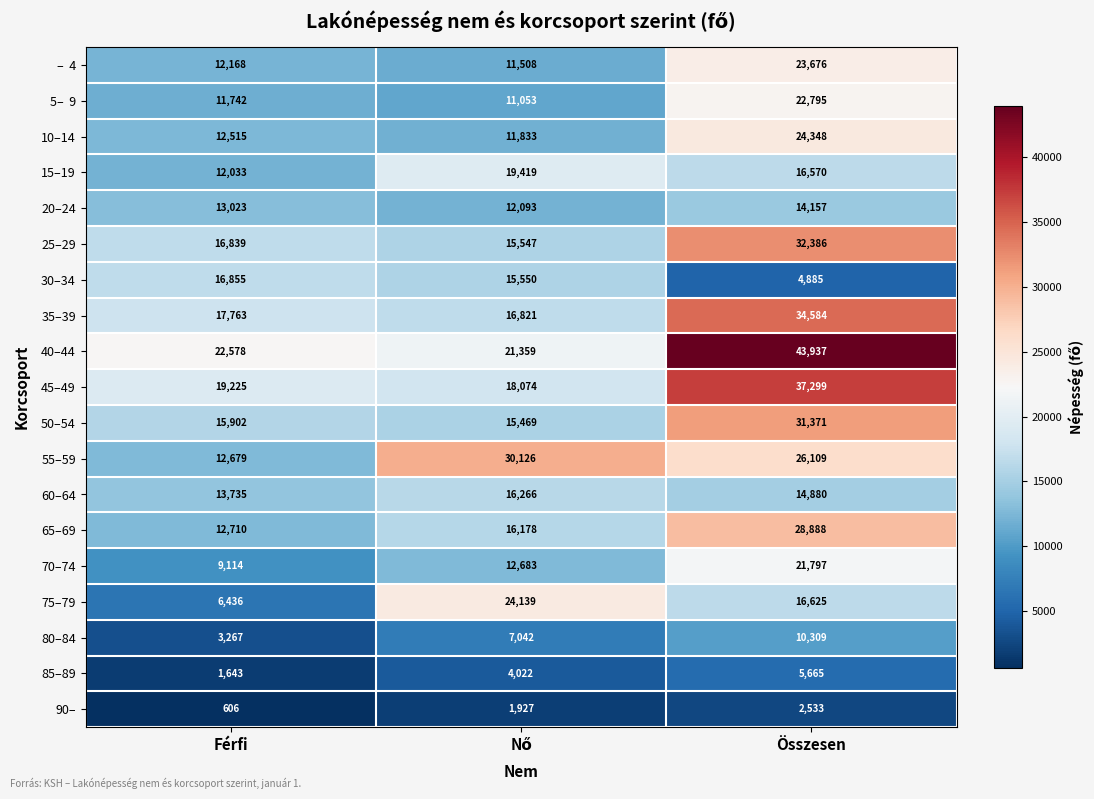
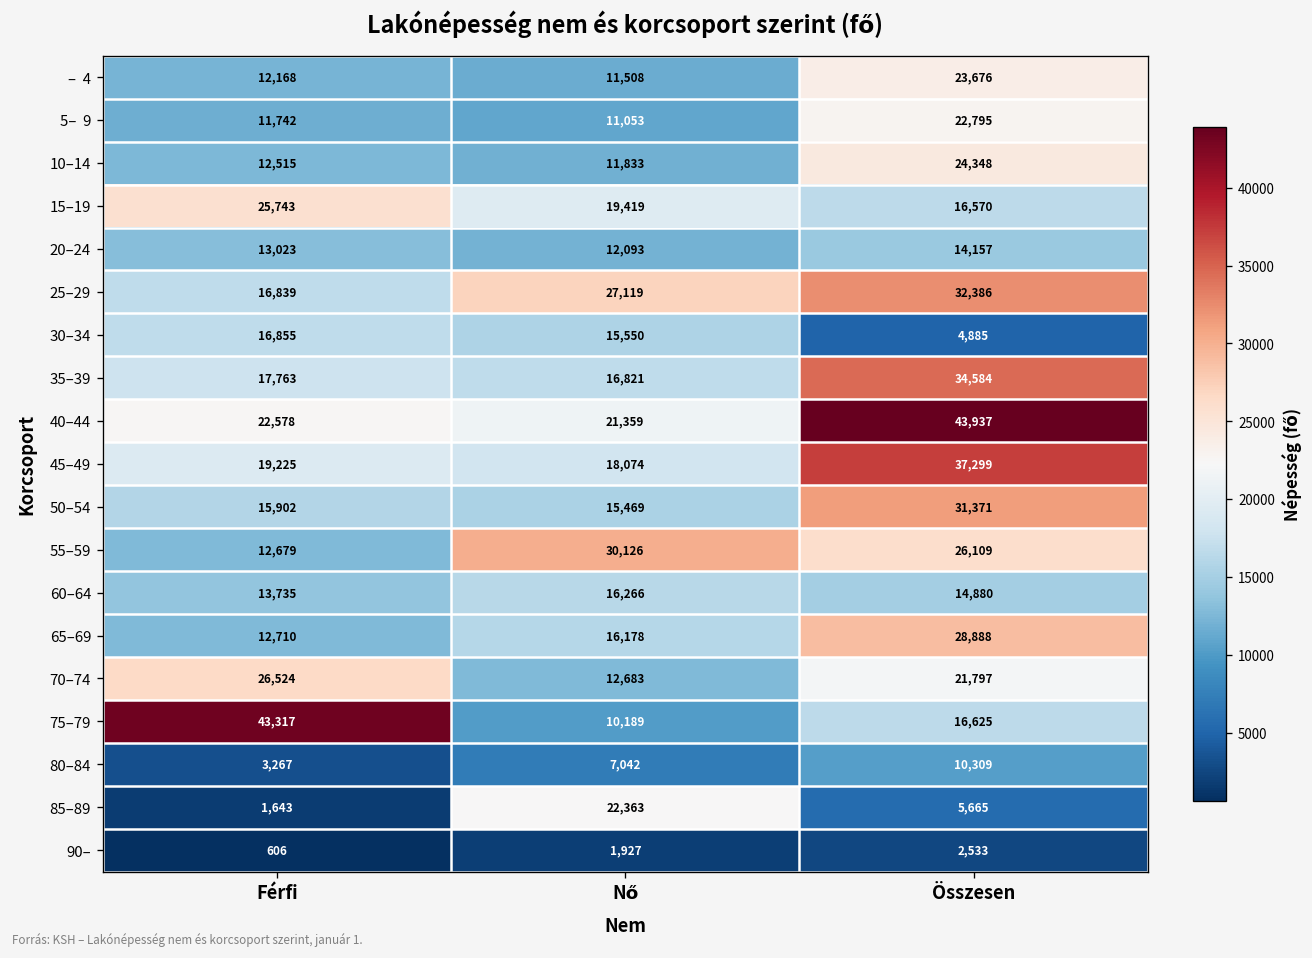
15–19, Férfi: 12,033 -> 25,743
25–29, Nő: 15,547 -> 27,119
70–74, Férfi: 9,114 -> 26,524
75–79, Férfi: 6,436 -> 43,317
75–79, Nő: 24,139 -> 10,189
85–89, Nő: 4,022 -> 22,363
